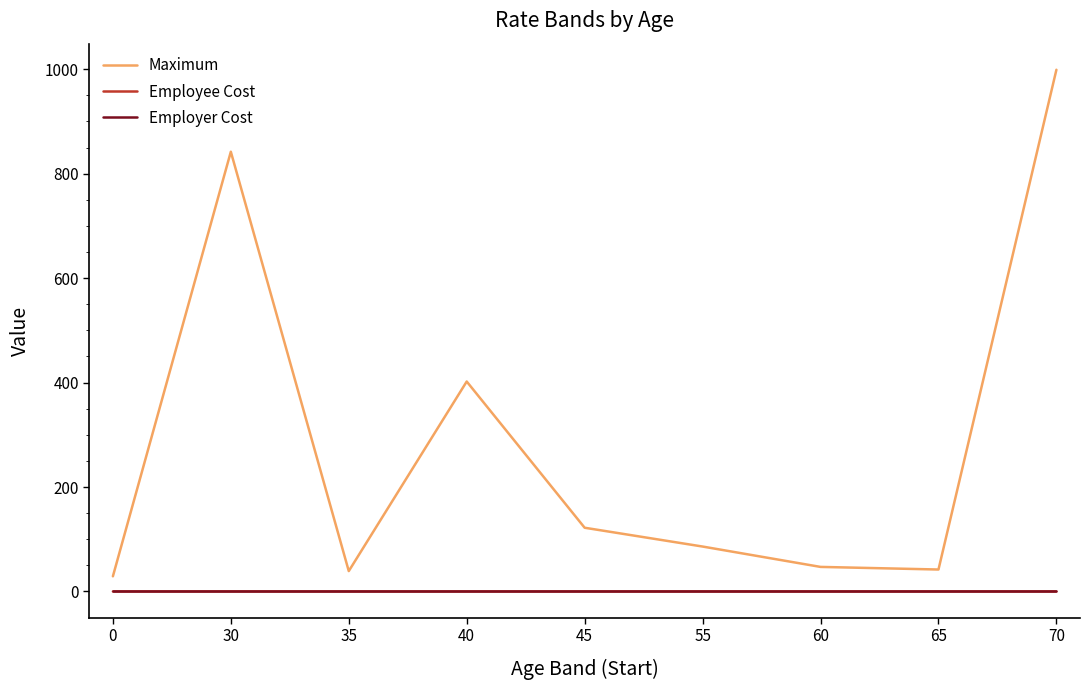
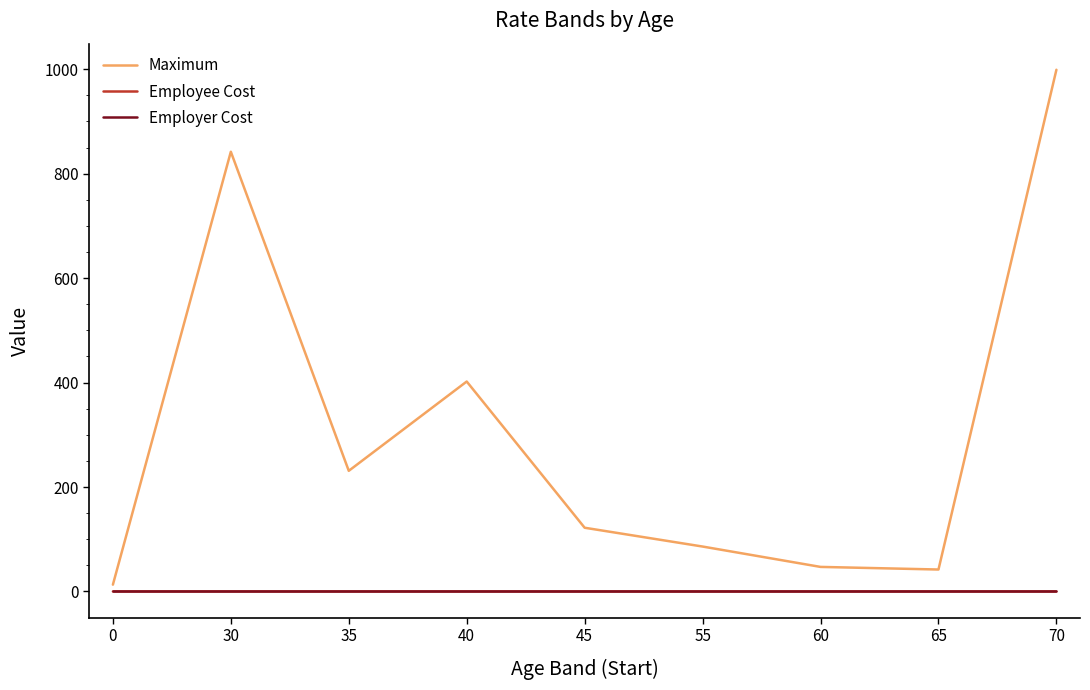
Maximum, 0: 30 -> 10
Maximum, 35: 40 -> 230
